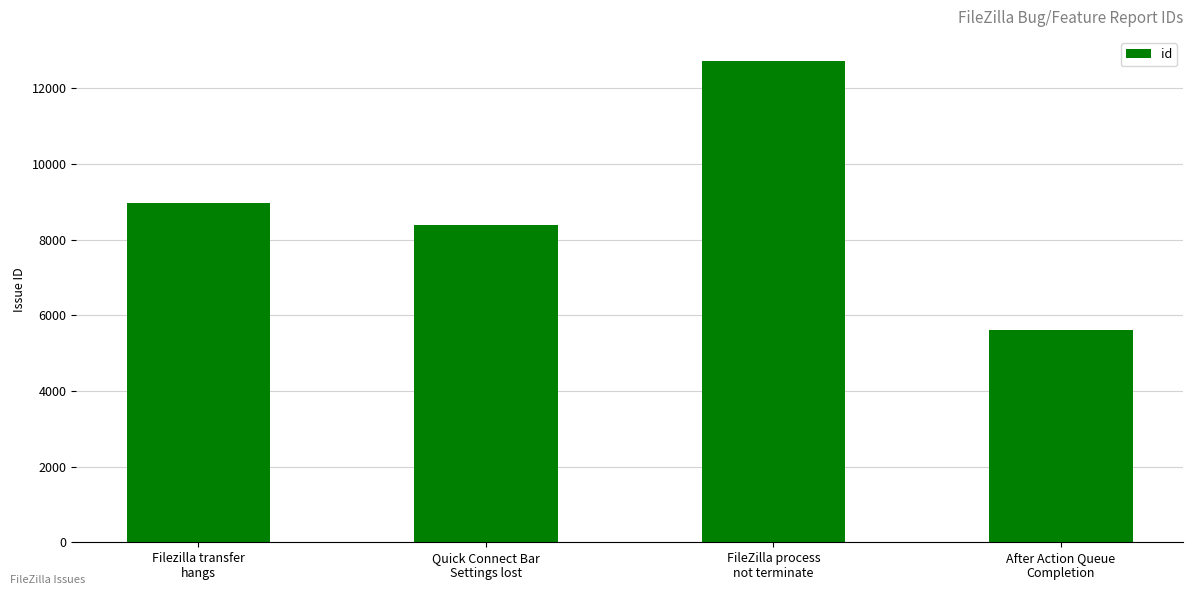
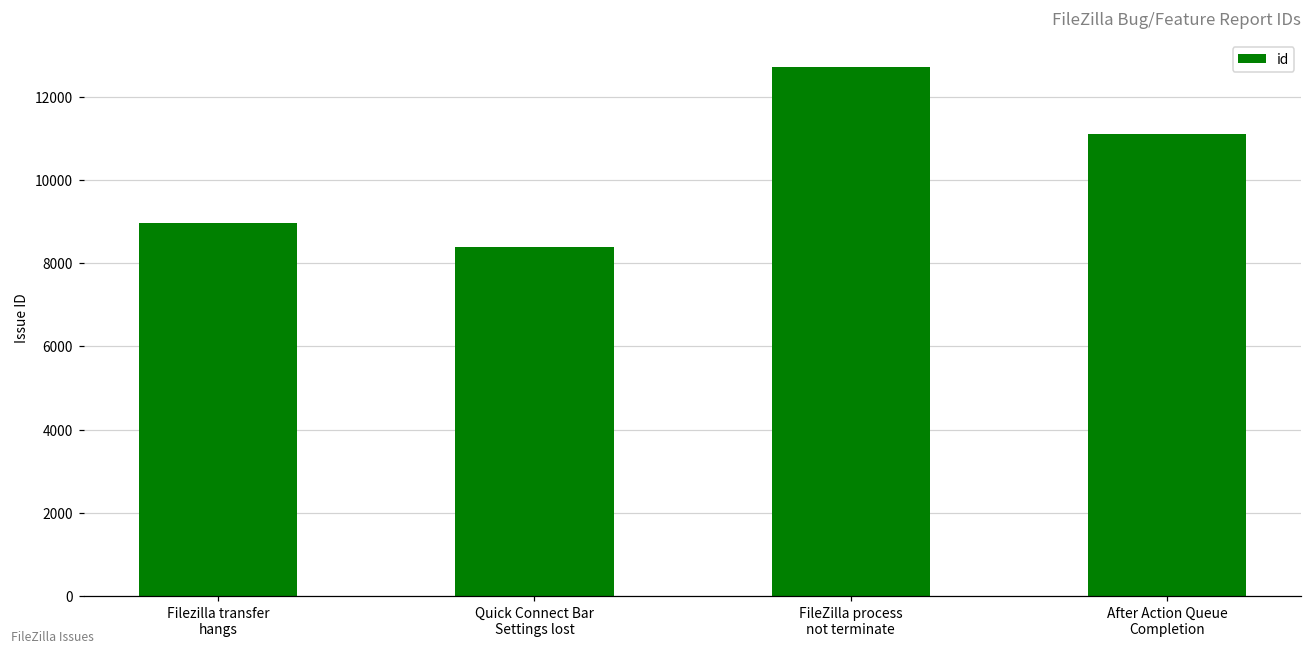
After Action Queue Completion: 5600 -> 11100
